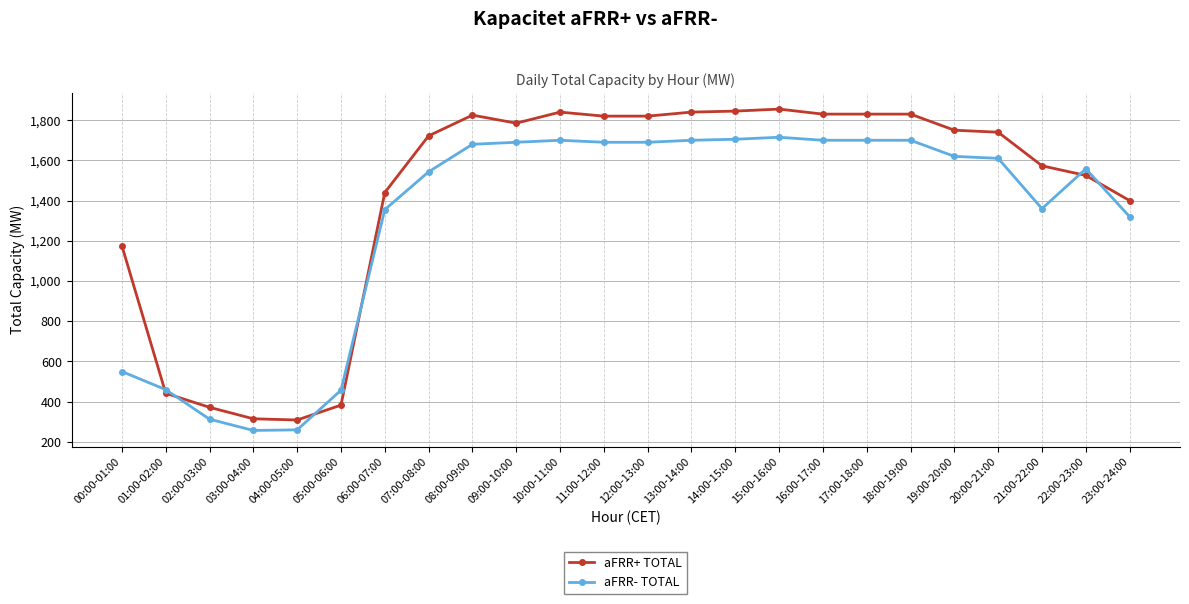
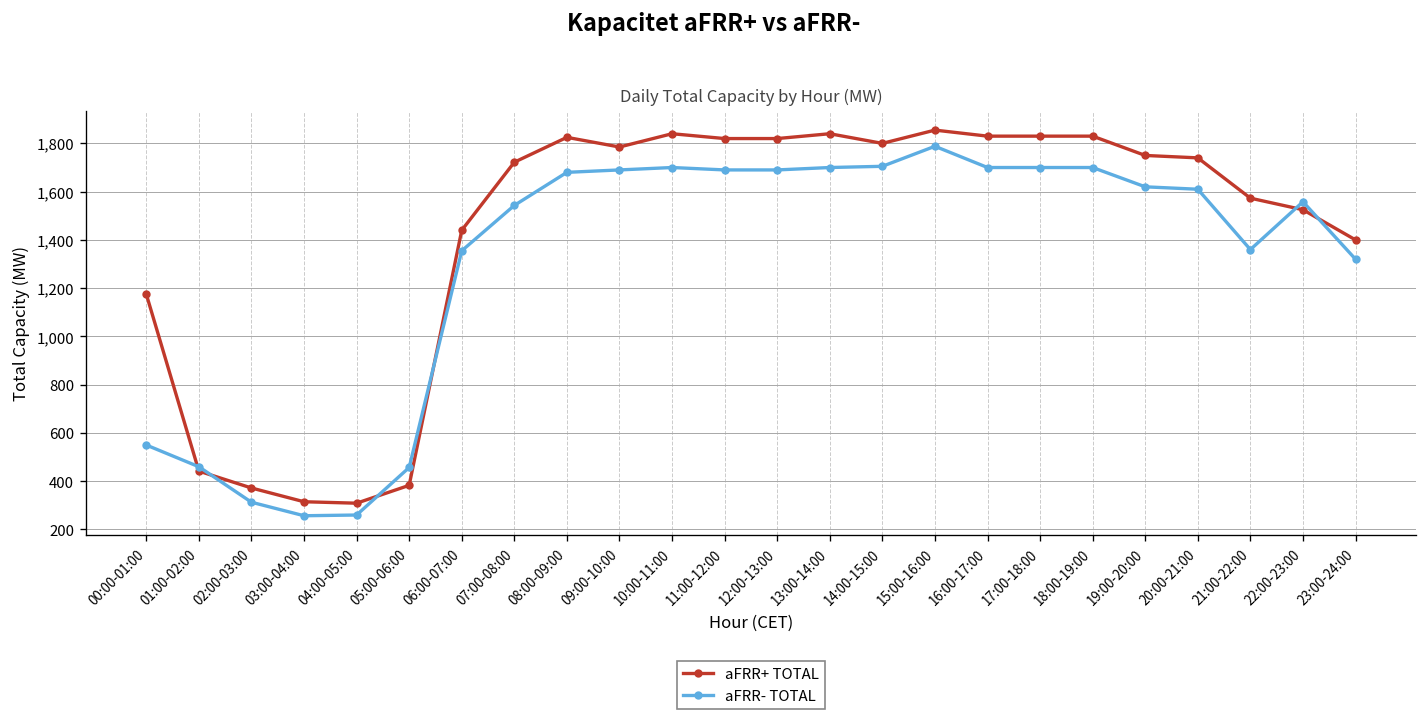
aFRR+ TOTAL, 14:00-15:00: 1,850 -> 1,800
aFRR- TOTAL, 15:00-16:00: 1,720 -> 1,790
